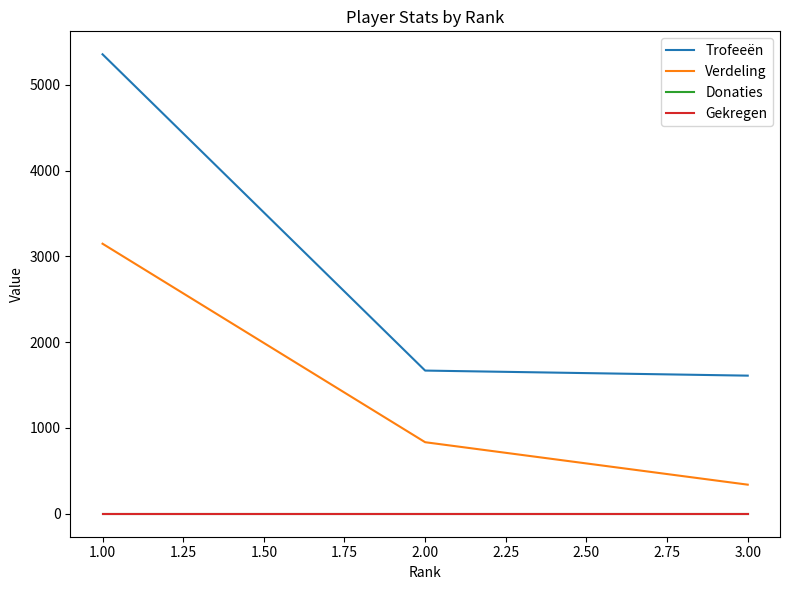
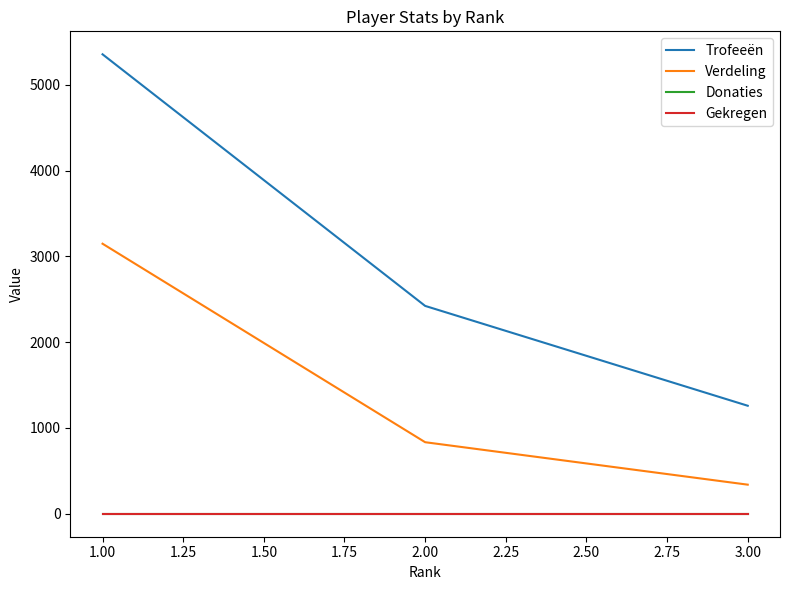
Trofeeën, 2.00: 1700 -> 2400
Trofeeën, 3.00: 1600 -> 1300
